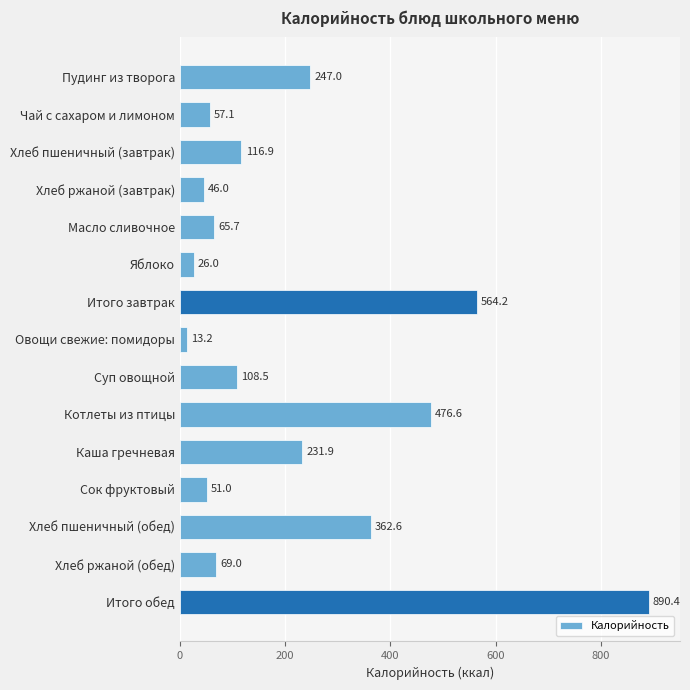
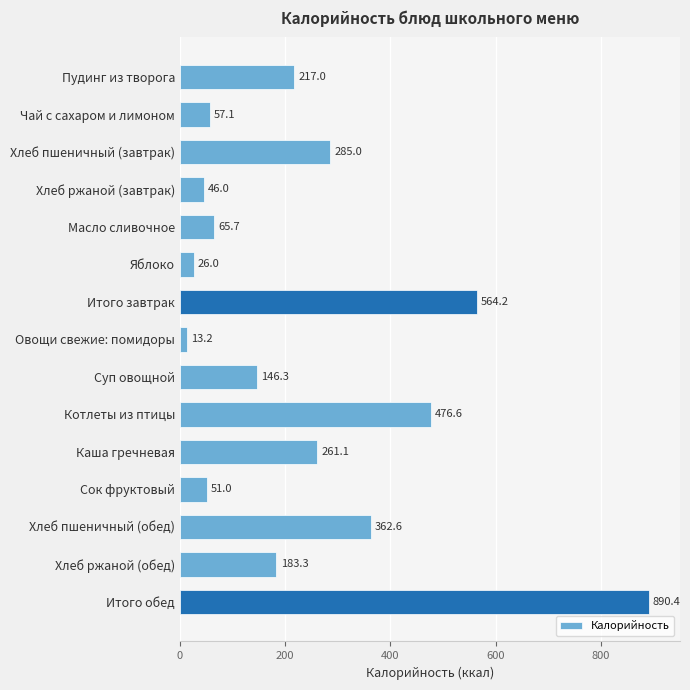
Пудинг из творога: 247.0 -> 217.0
Хлеб пшеничный (завтрак): 116.9 -> 285.0
Суп овощной: 108.5 -> 146.3
Каша гречневая: 231.9 -> 261.1
Хлеб ржаной (обед): 69.0 -> 183.3
